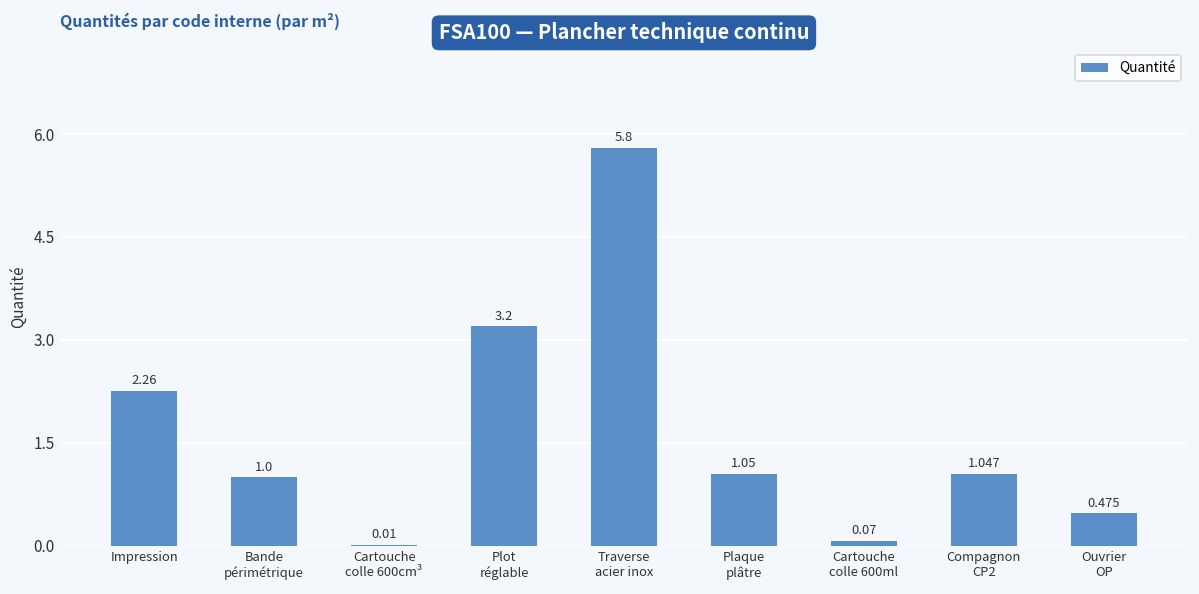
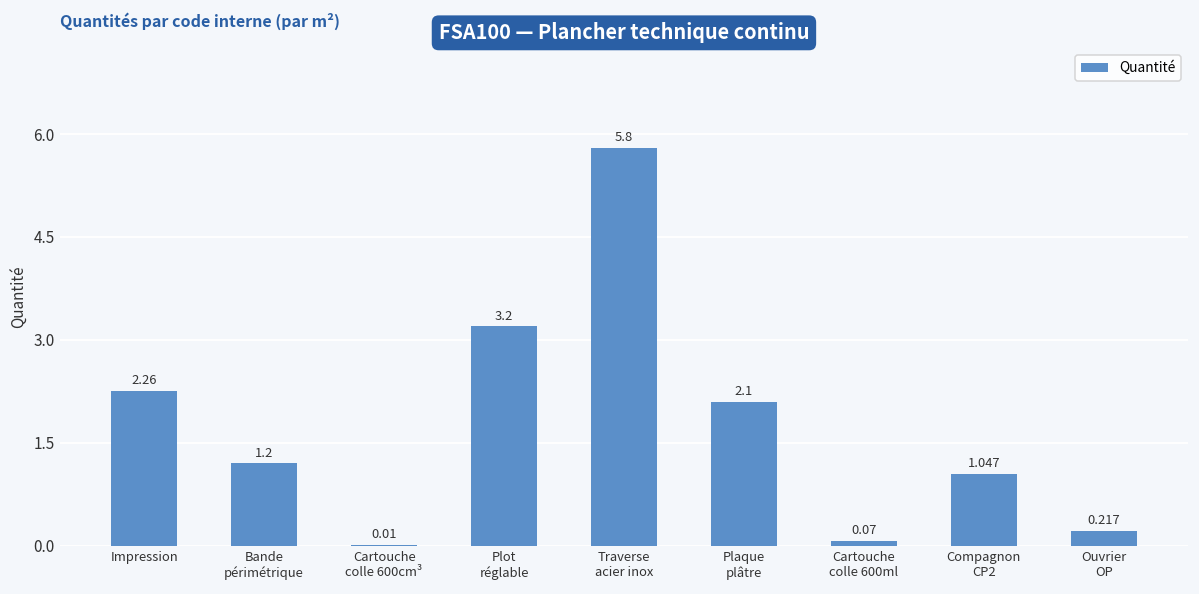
Bande périmétrique: 1.0 -> 1.2
Plaque plâtre: 1.05 -> 2.1
Ouvrier OP: 0.475 -> 0.217
